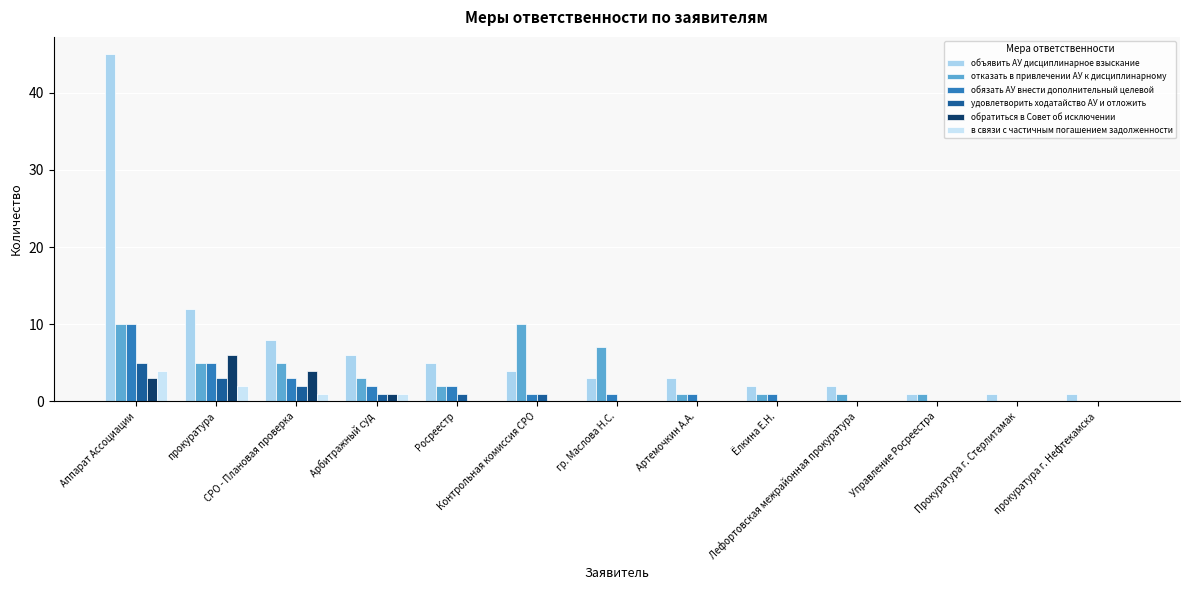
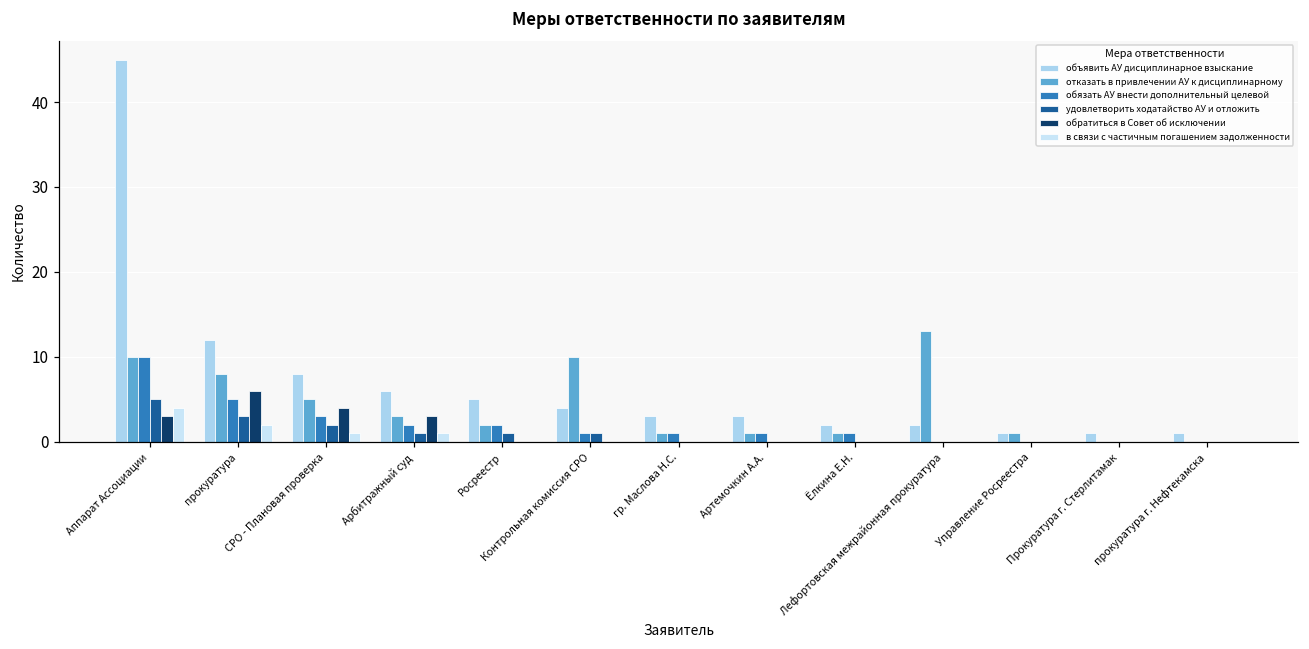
отказать в привлечении АУ к дисциплинарному, прокуратура: 5 -> 8
обратиться в Совет об исключении, Арбитражный суд: 1 -> 3
отказать в привлечении АУ к дисциплинарному, гр. Маслова Н.С.: 7 -> 1
отказать в привлечении АУ к дисциплинарному, Лефортовская межрайонная прокуратура: 1 -> 13
